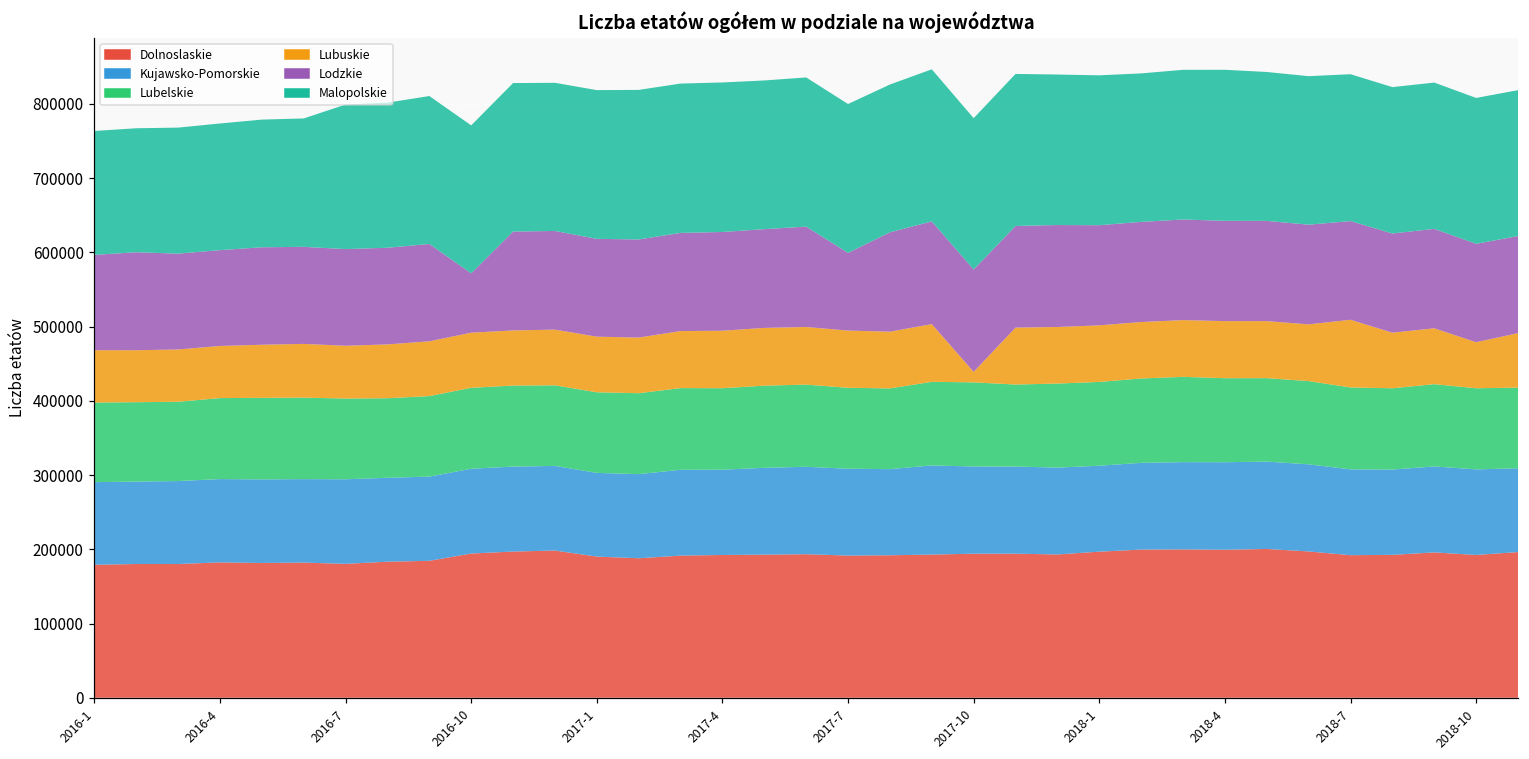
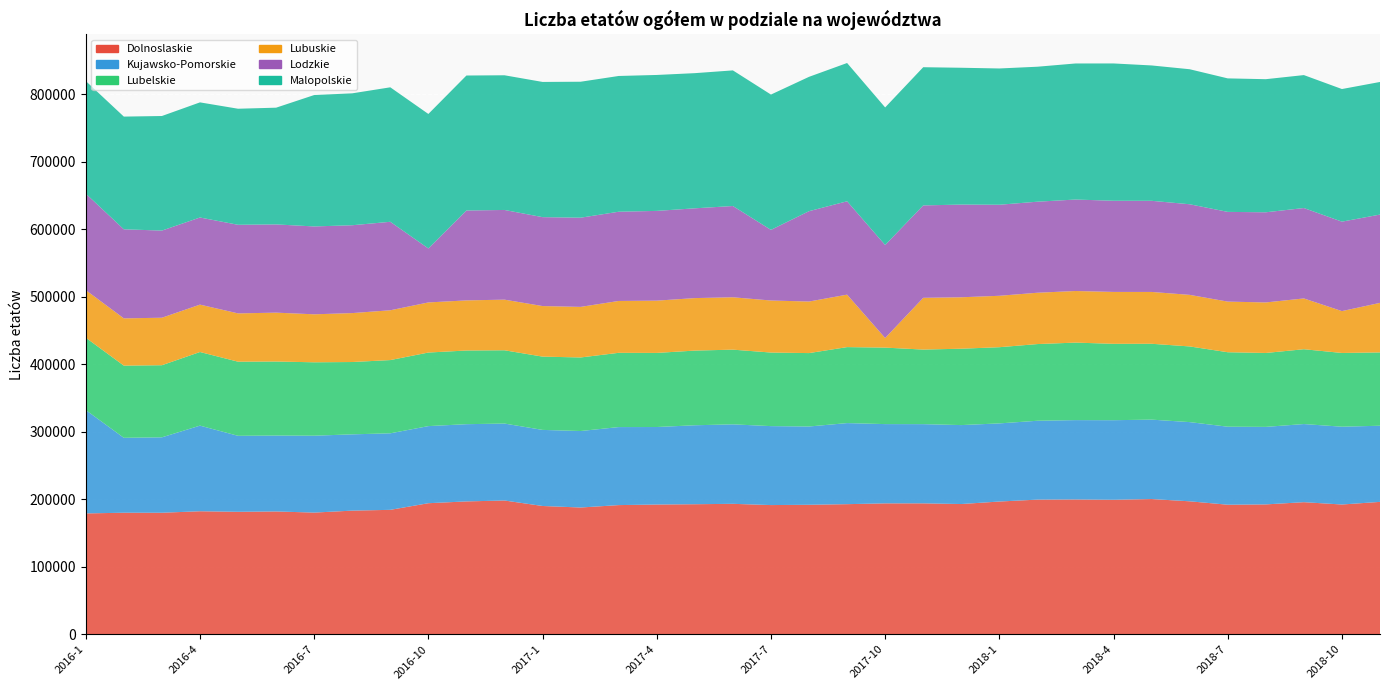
Kujawsko-Pomorskie, 2016-1: 110000 -> 150000
Lodzkie, 2016-1: 130000 -> 140000
Kujawsko-Pomorskie, 2016-4: 110000 -> 130000
Lubuskie, 2018-7: 90000 -> 80000
